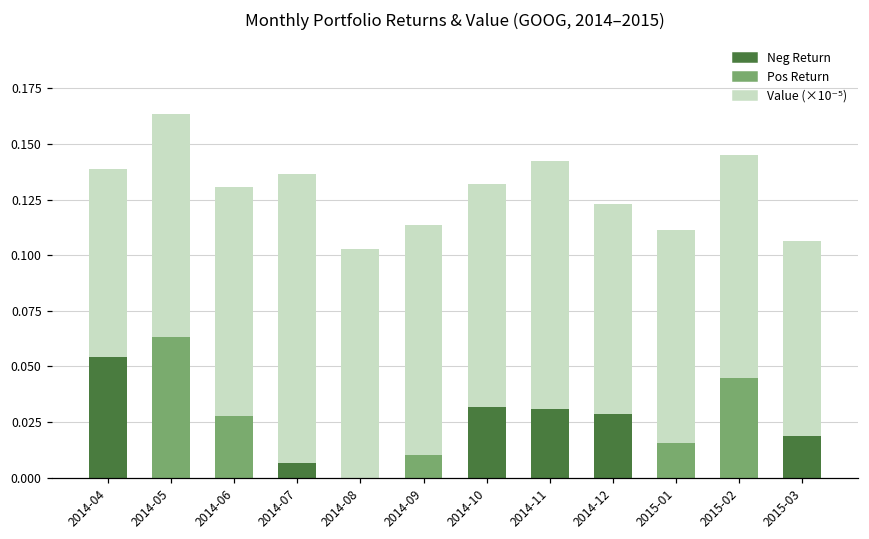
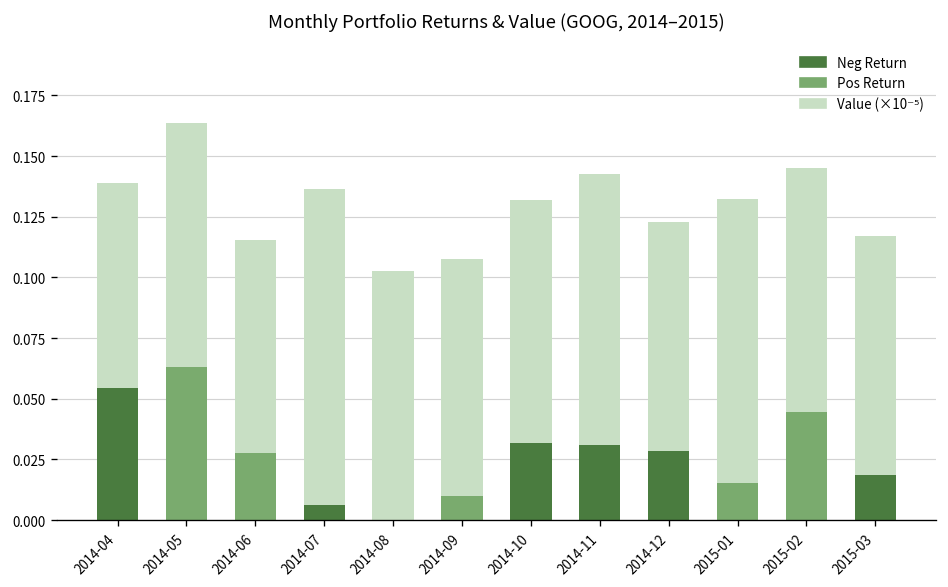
Value (×10⁻⁵), 2014-06: 0.103 -> 0.088
Value (×10⁻⁵), 2014-09: 0.104 -> 0.097
Value (×10⁻⁵), 2015-01: 0.096 -> 0.117
Value (×10⁻⁵), 2015-03: 0.088 -> 0.098
